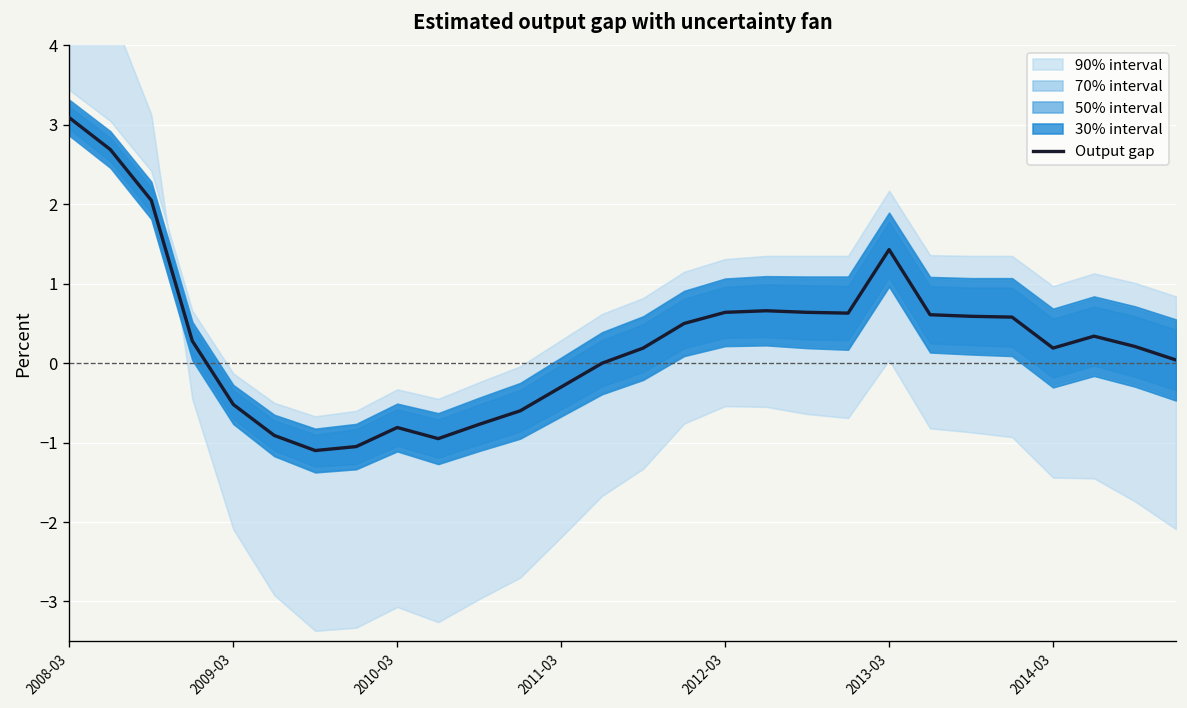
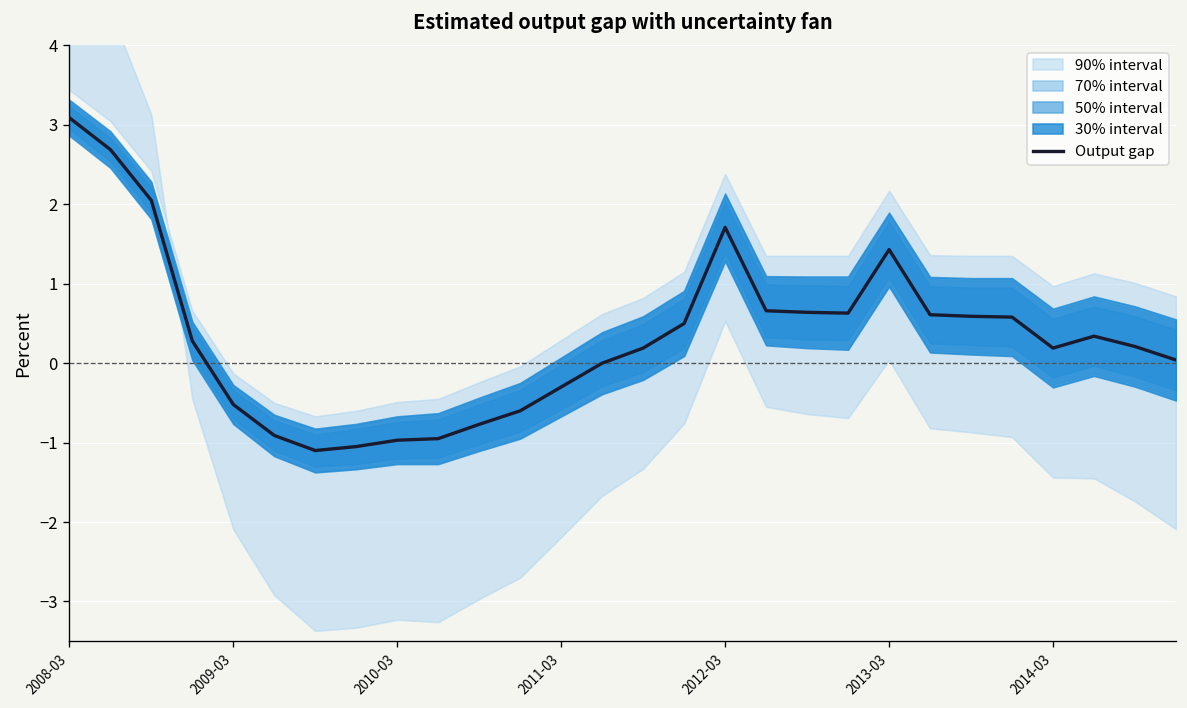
Output gap, 2010-03: -0.8 -> -1.0
Output gap, 2012-03: 0.6 -> 1.7
